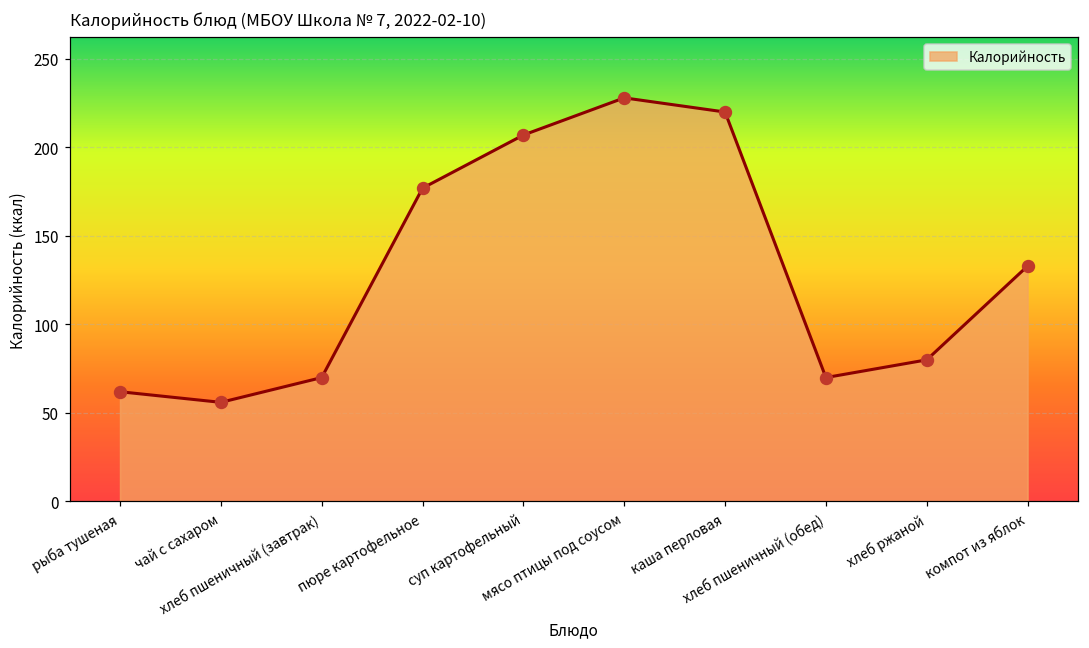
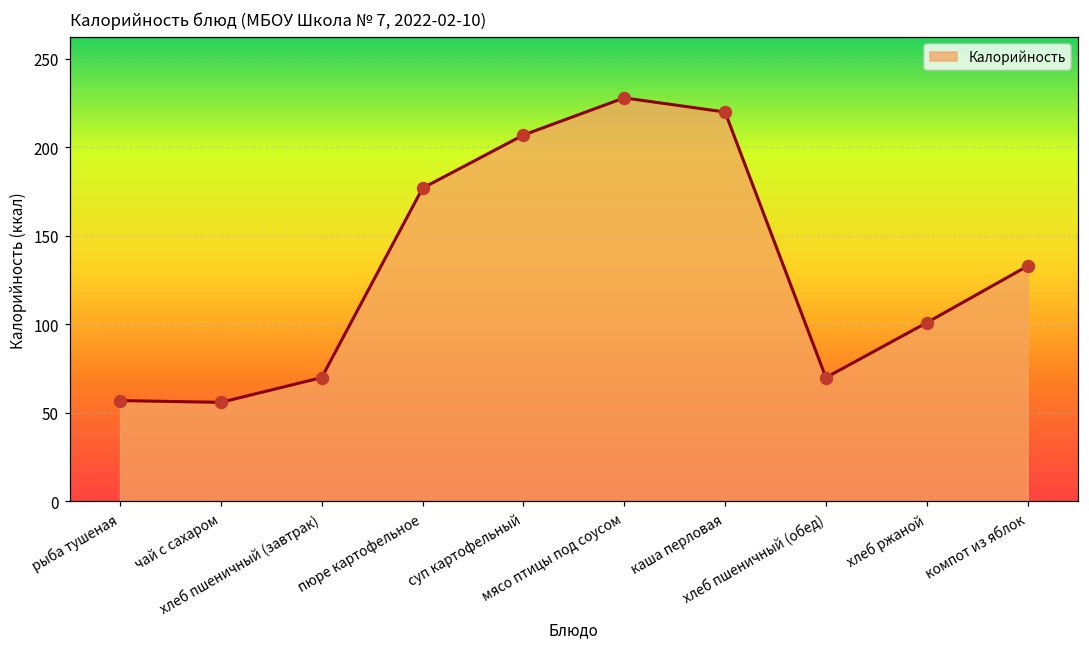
рыба тушеная: 62 -> 57
хлеб ржаной: 80 -> 101
